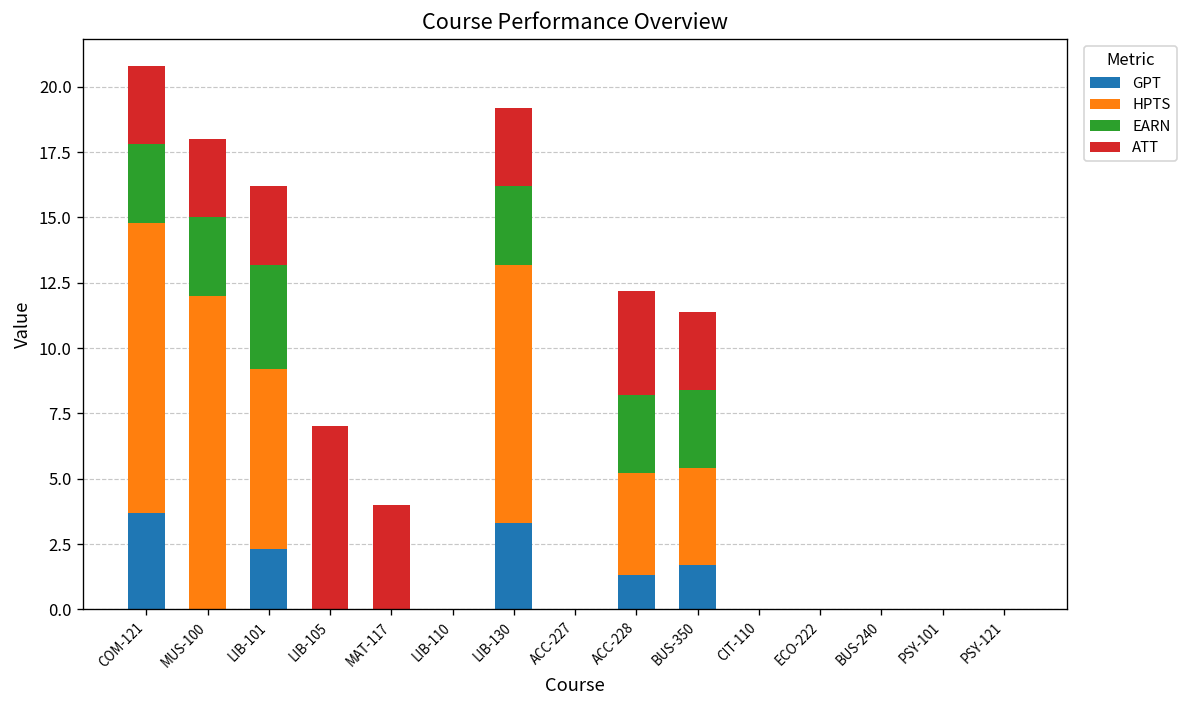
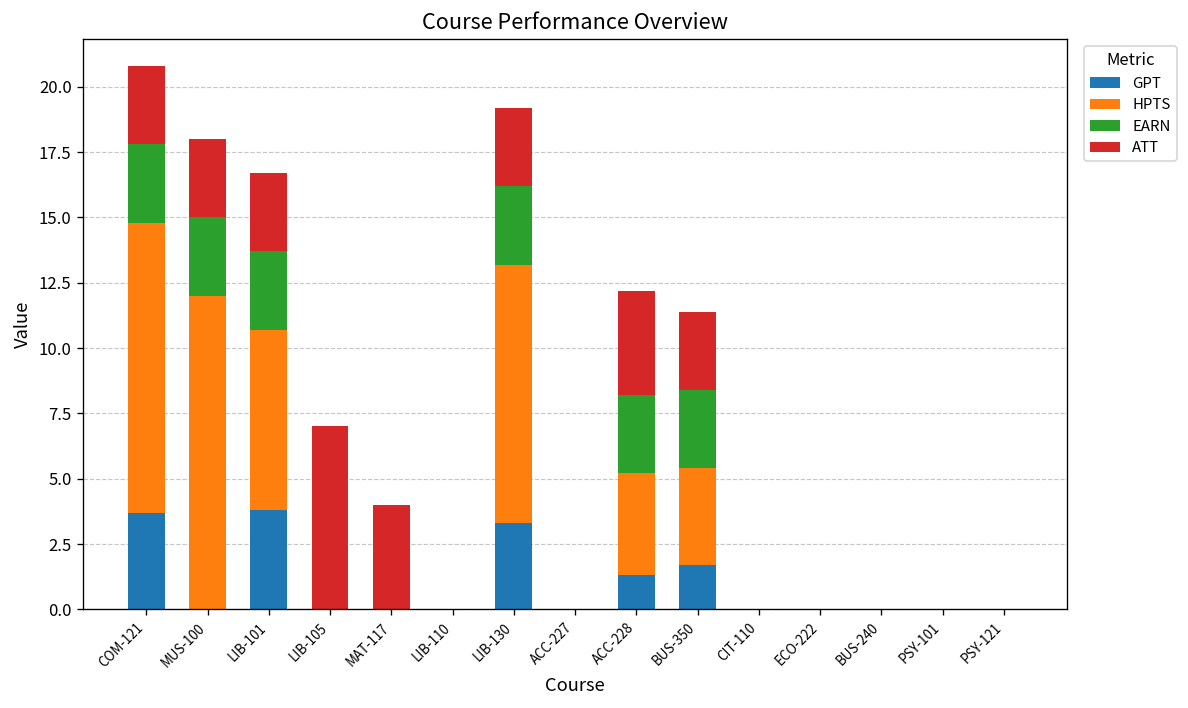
GPT, LIB-101: 2.3 -> 3.8
EARN, LIB-101: 4 -> 3
